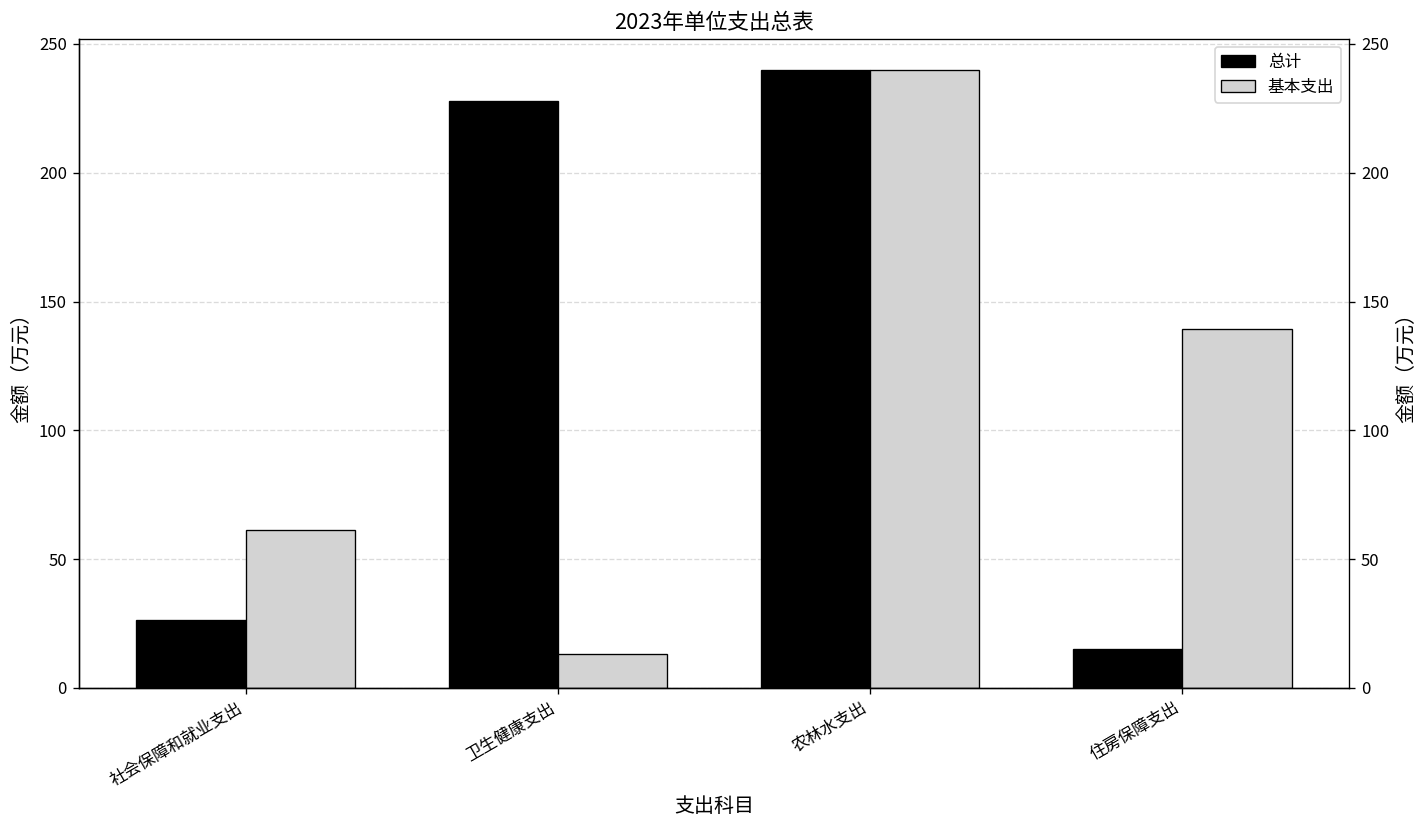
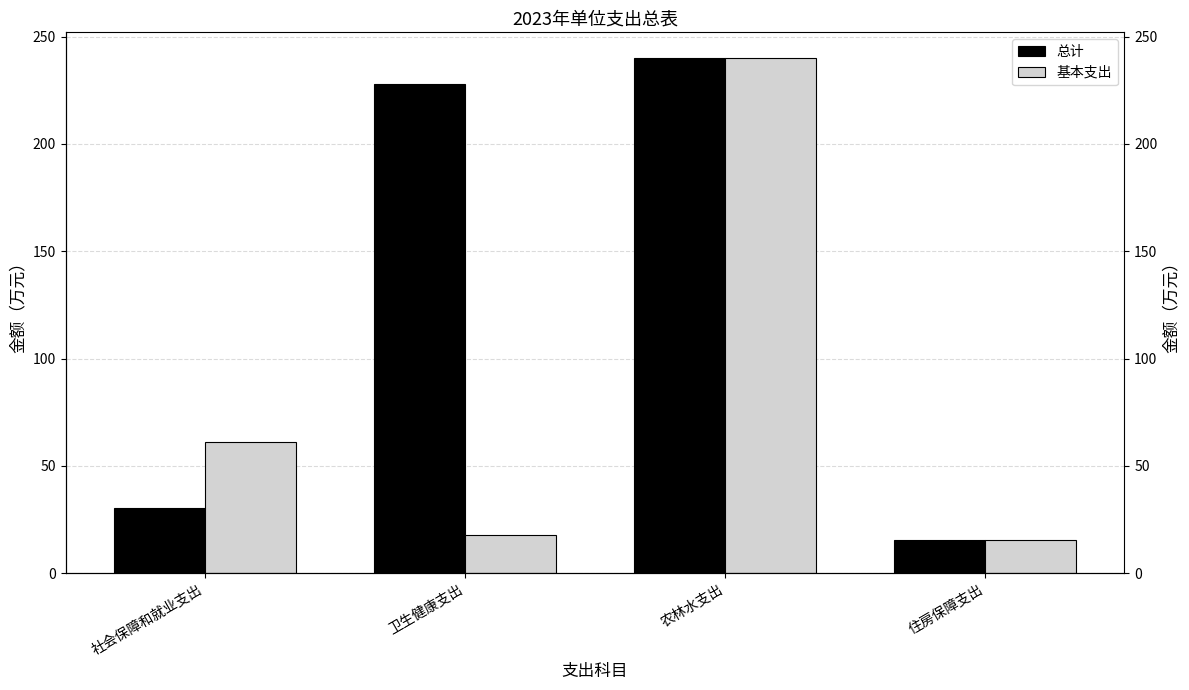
总计, 社会保障和就业支出: 26 -> 30
基本支出, 卫生健康支出: 13 -> 18
基本支出, 住房保障支出: 139 -> 15
